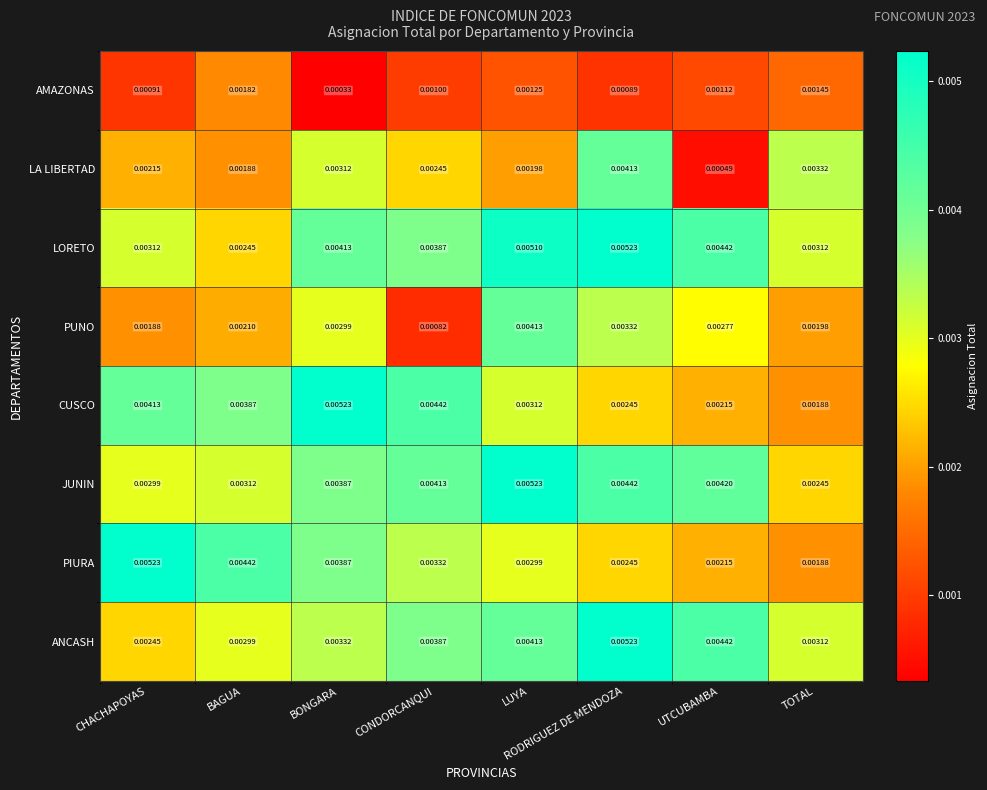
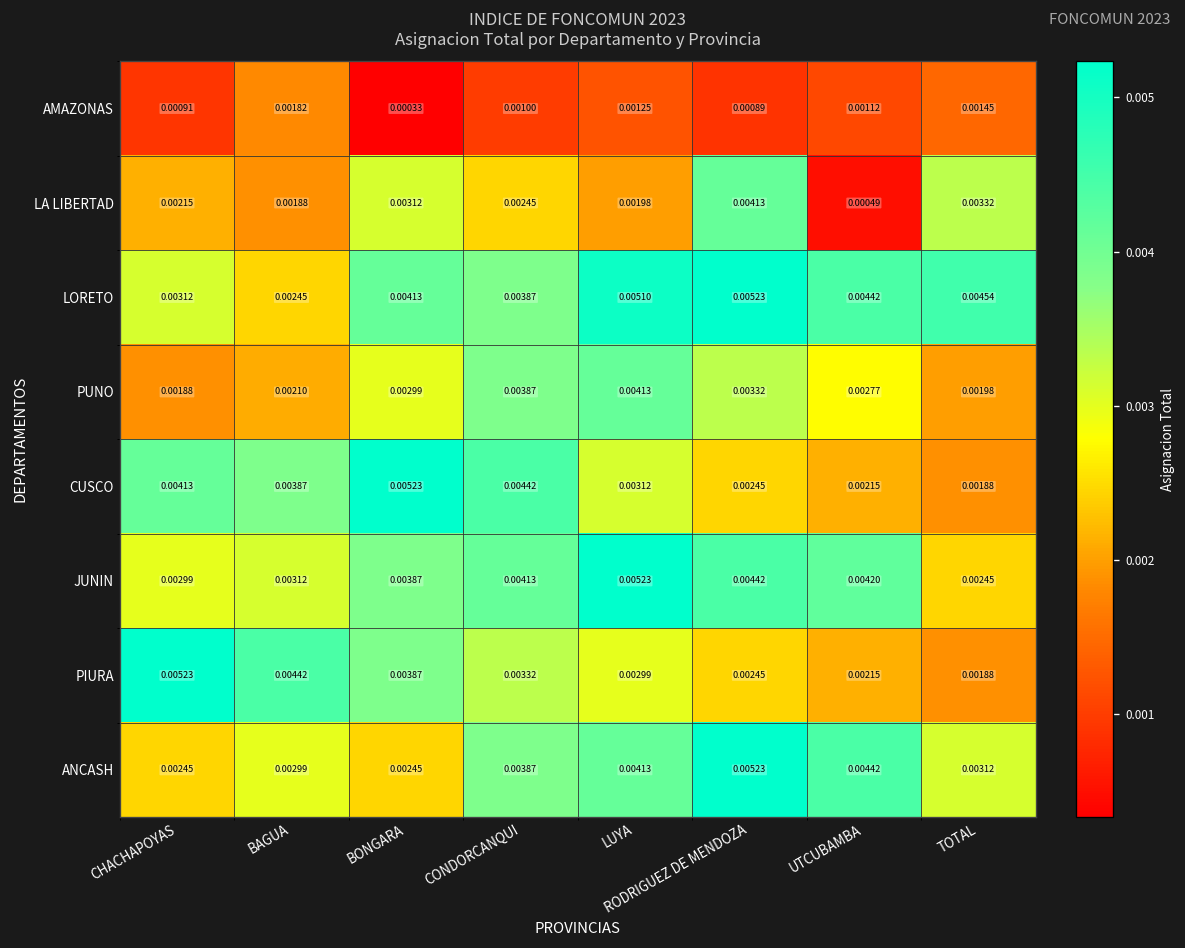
LORETO, TOTAL: 0.00312 -> 0.00454
PUNO, CONDORCANQUI: 0.00082 -> 0.00387
ANCASH, BONGARA: 0.00332 -> 0.00245
